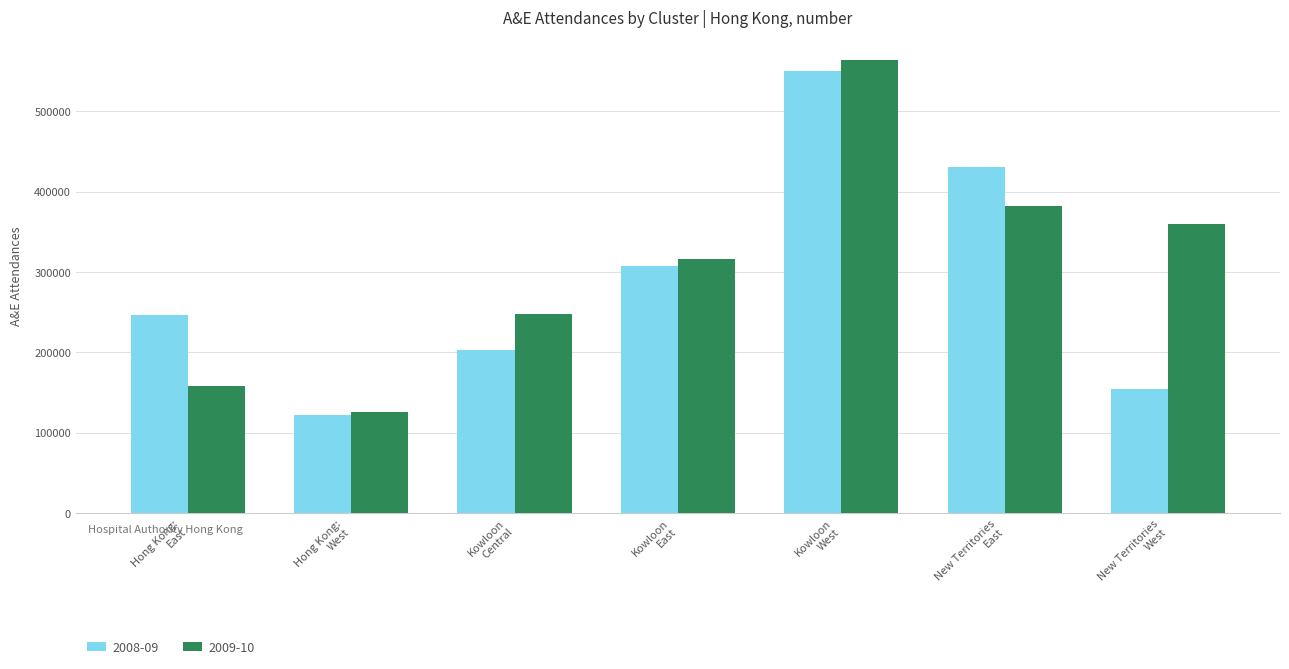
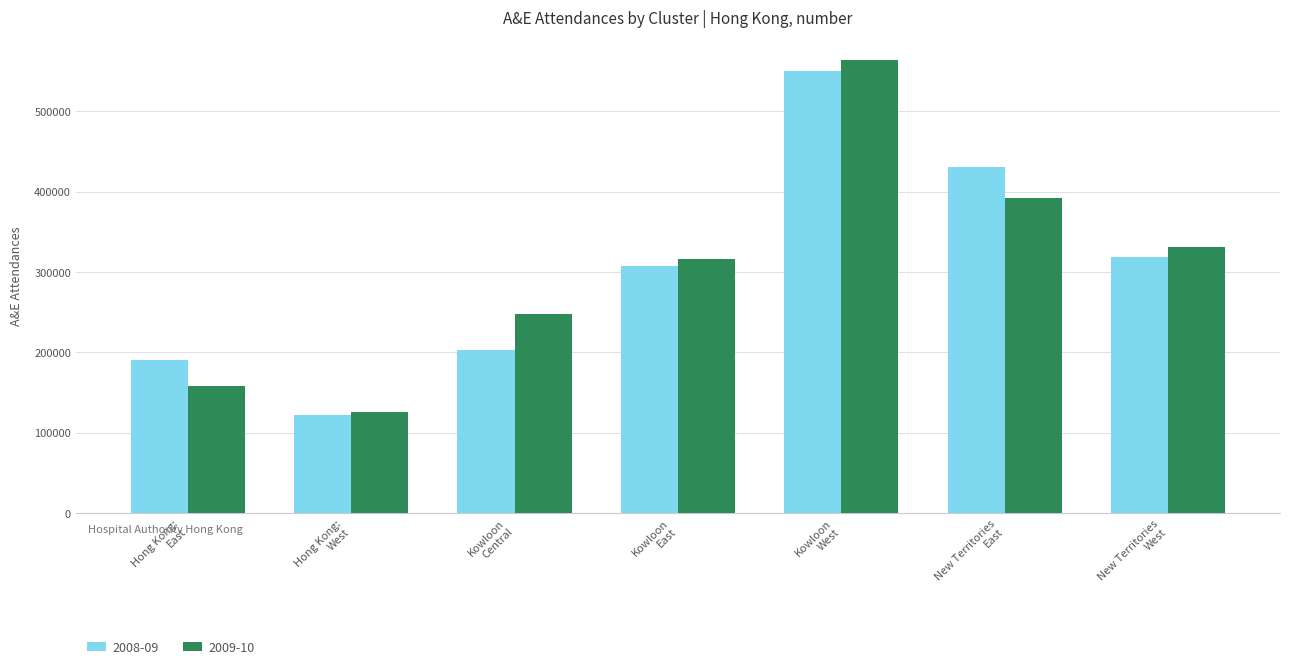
2008-09, Hong Kong: East: 250000 -> 190000
2009-10, New Territories East: 380000 -> 390000
2008-09, New Territories West: 150000 -> 320000
2009-10, New Territories West: 360000 -> 330000
